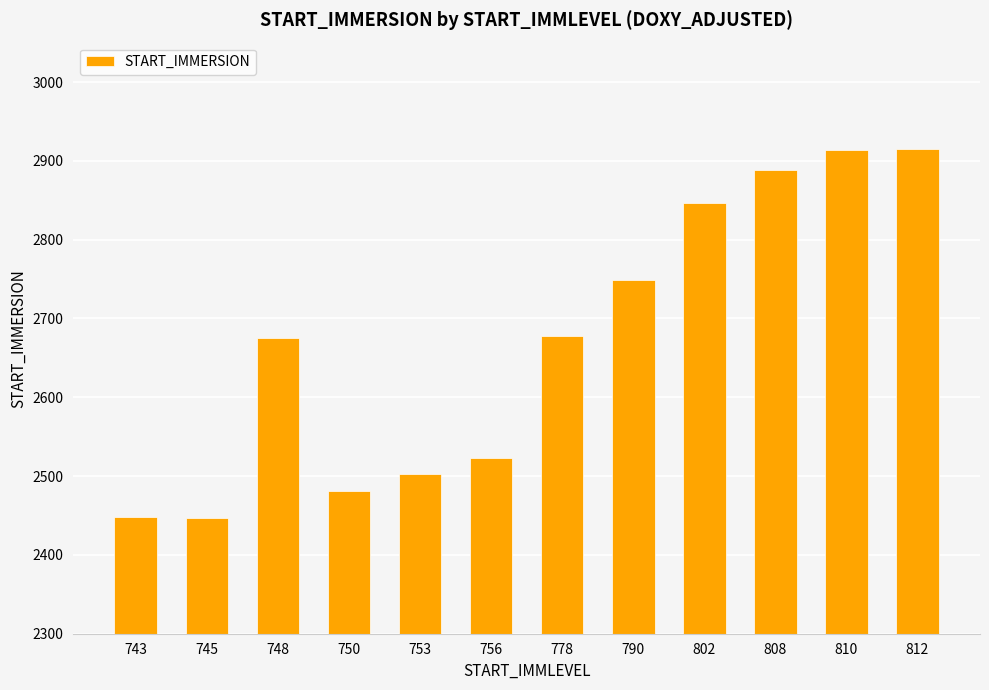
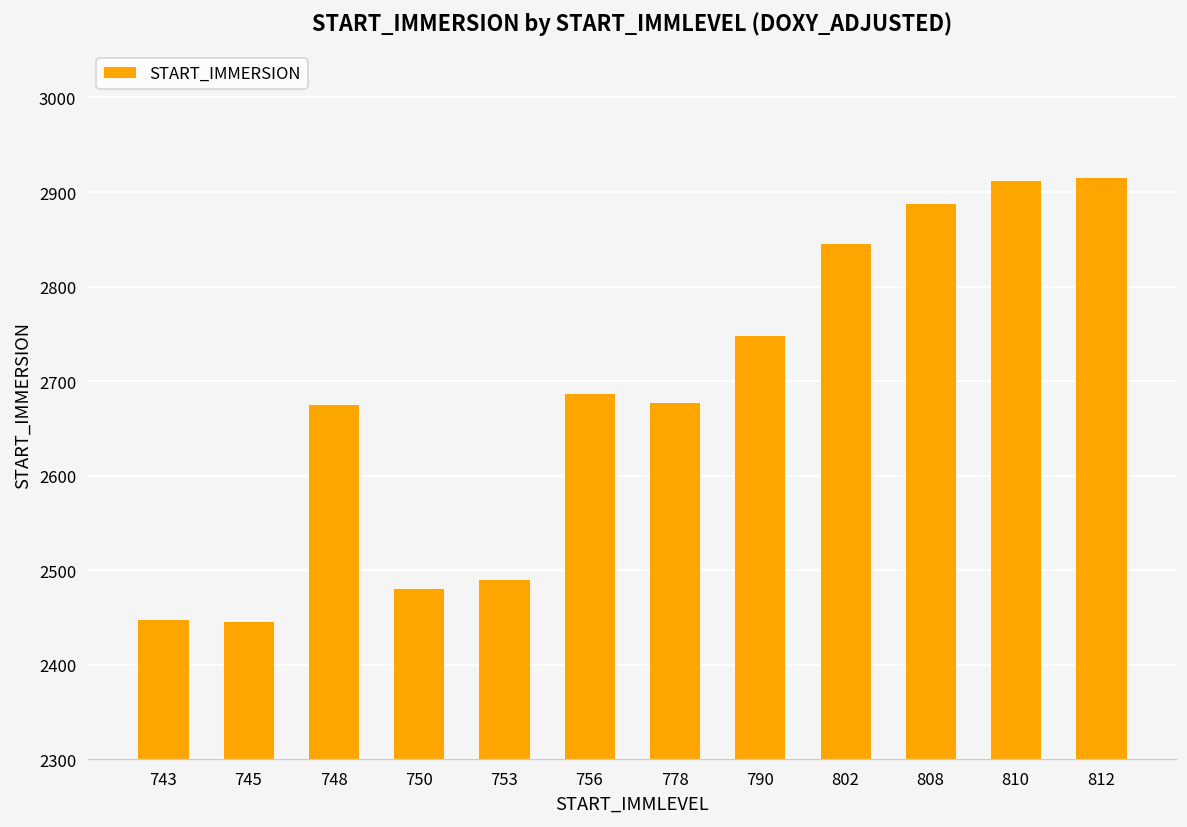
753: 2500 -> 2490
756: 2520 -> 2690
